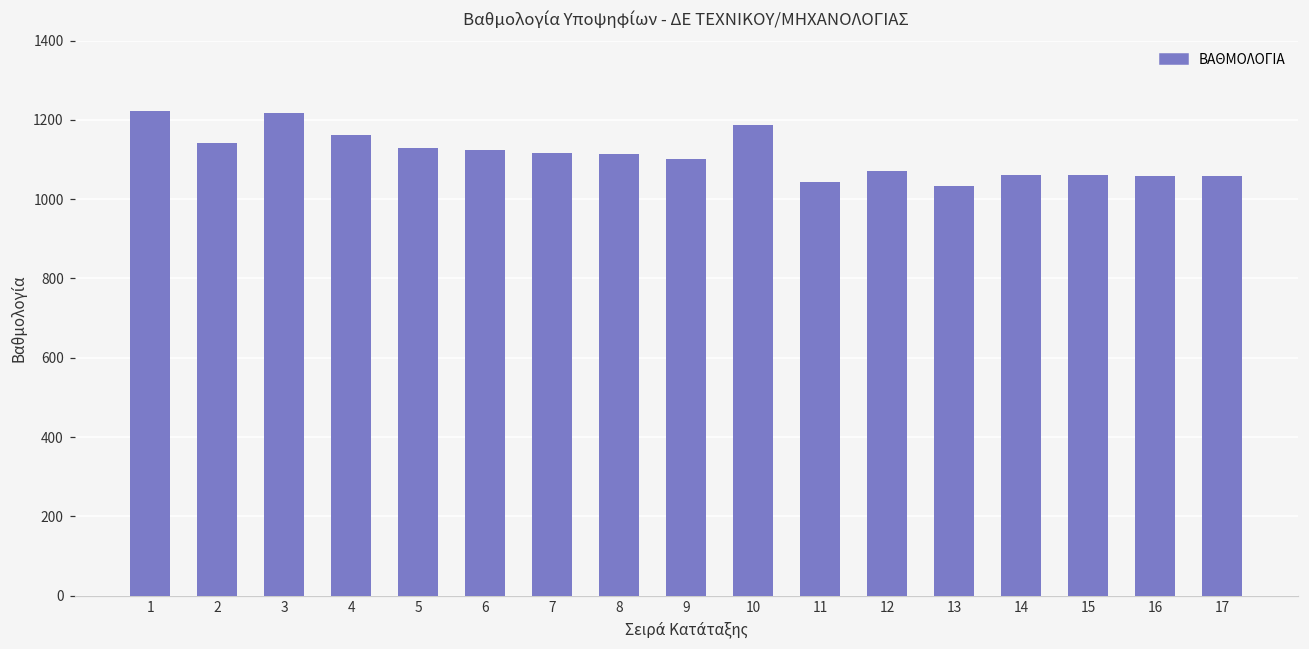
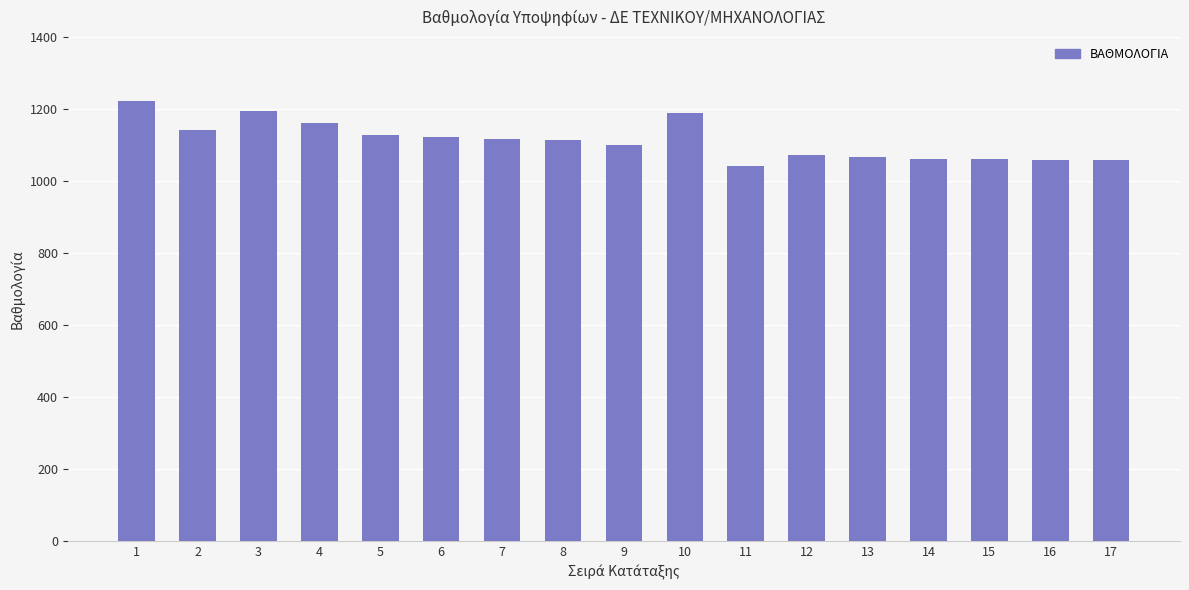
3: 1220 -> 1200
13: 1030 -> 1070
